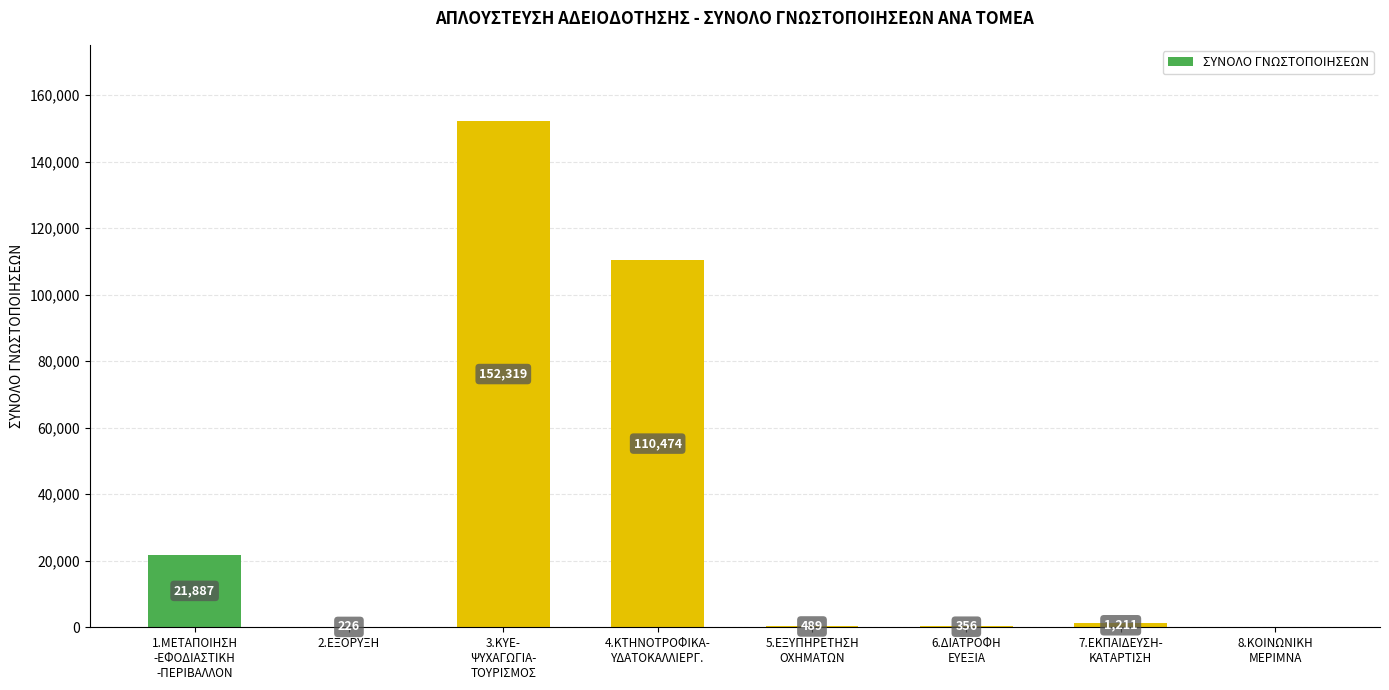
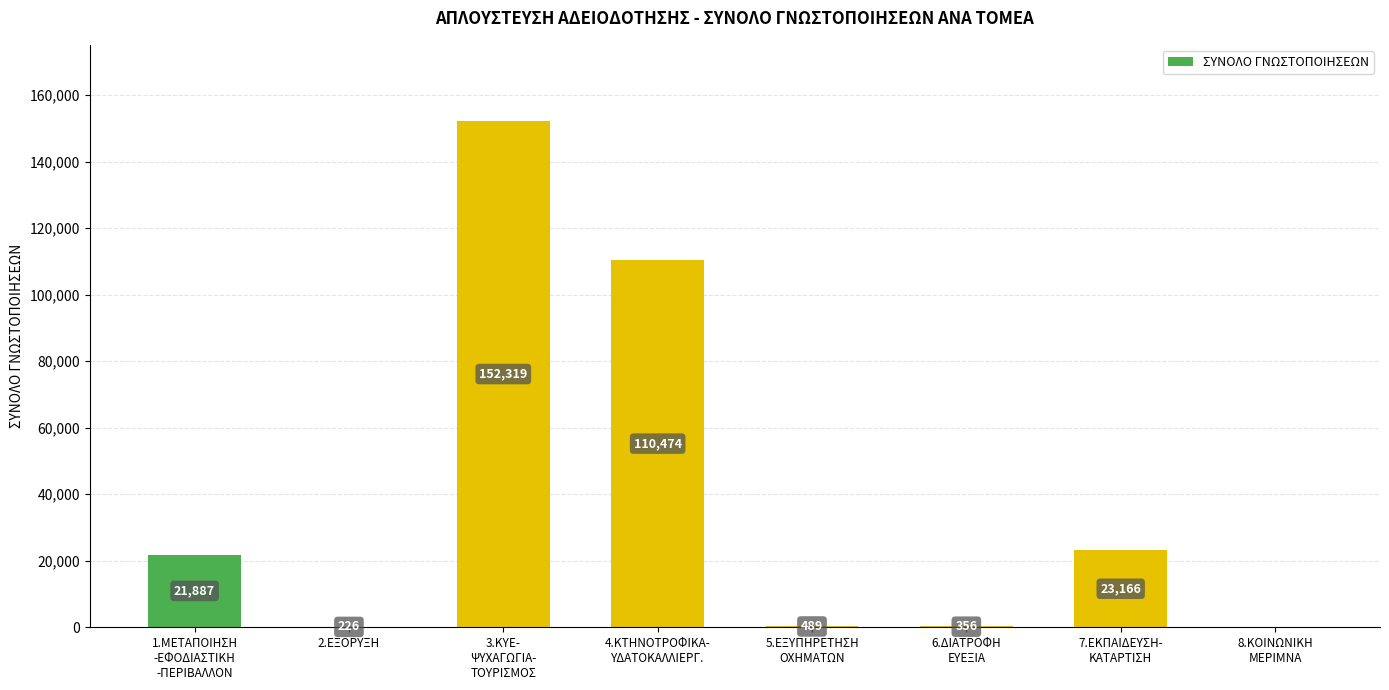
7.ΕΚΠΑΙΔΕΥΣΗ- ΚΑΤΑΡΤΙΣΗ: 1,211 -> 23,166
